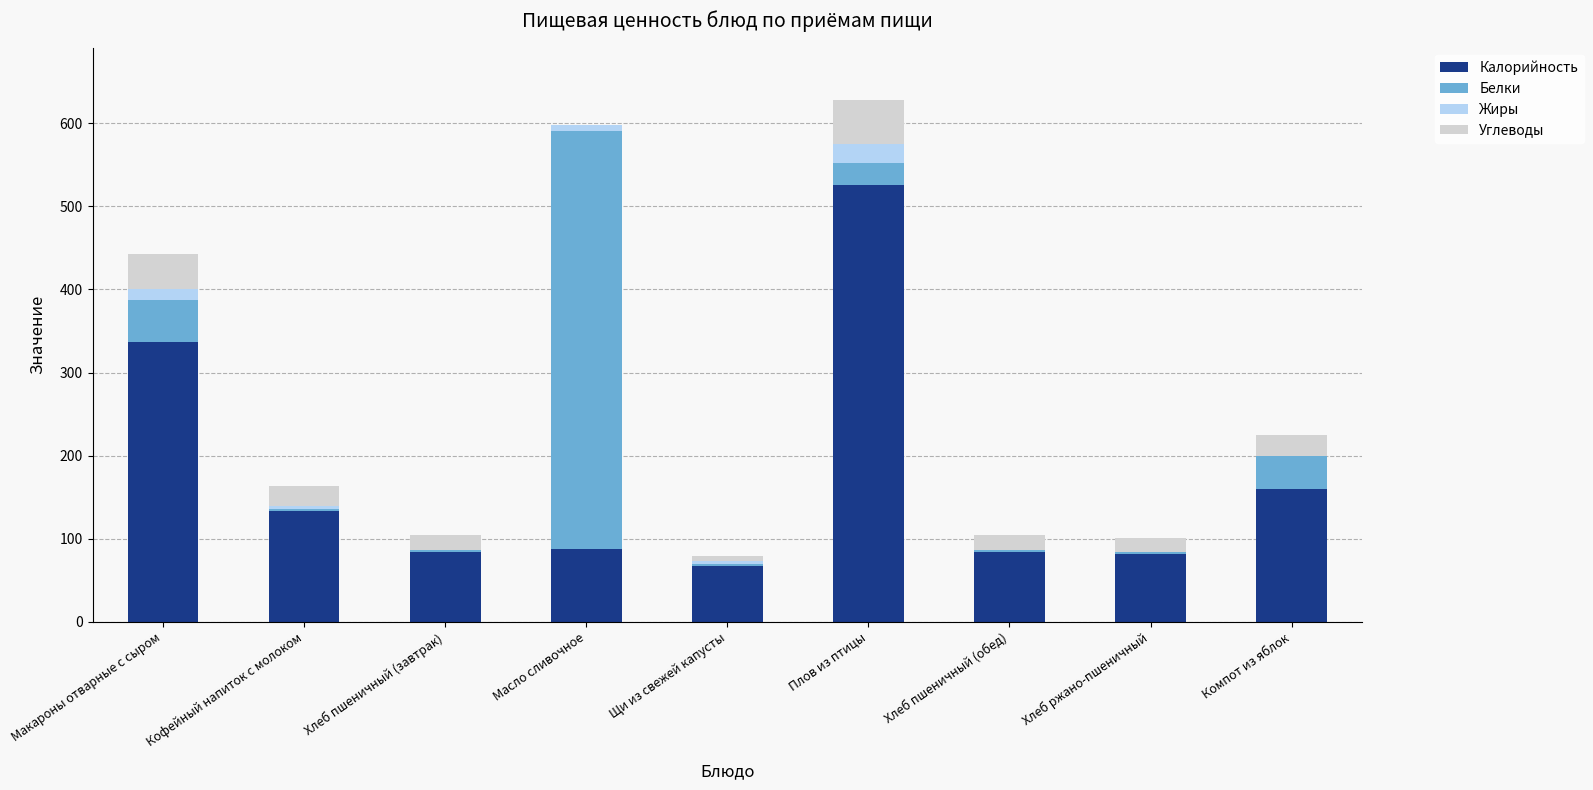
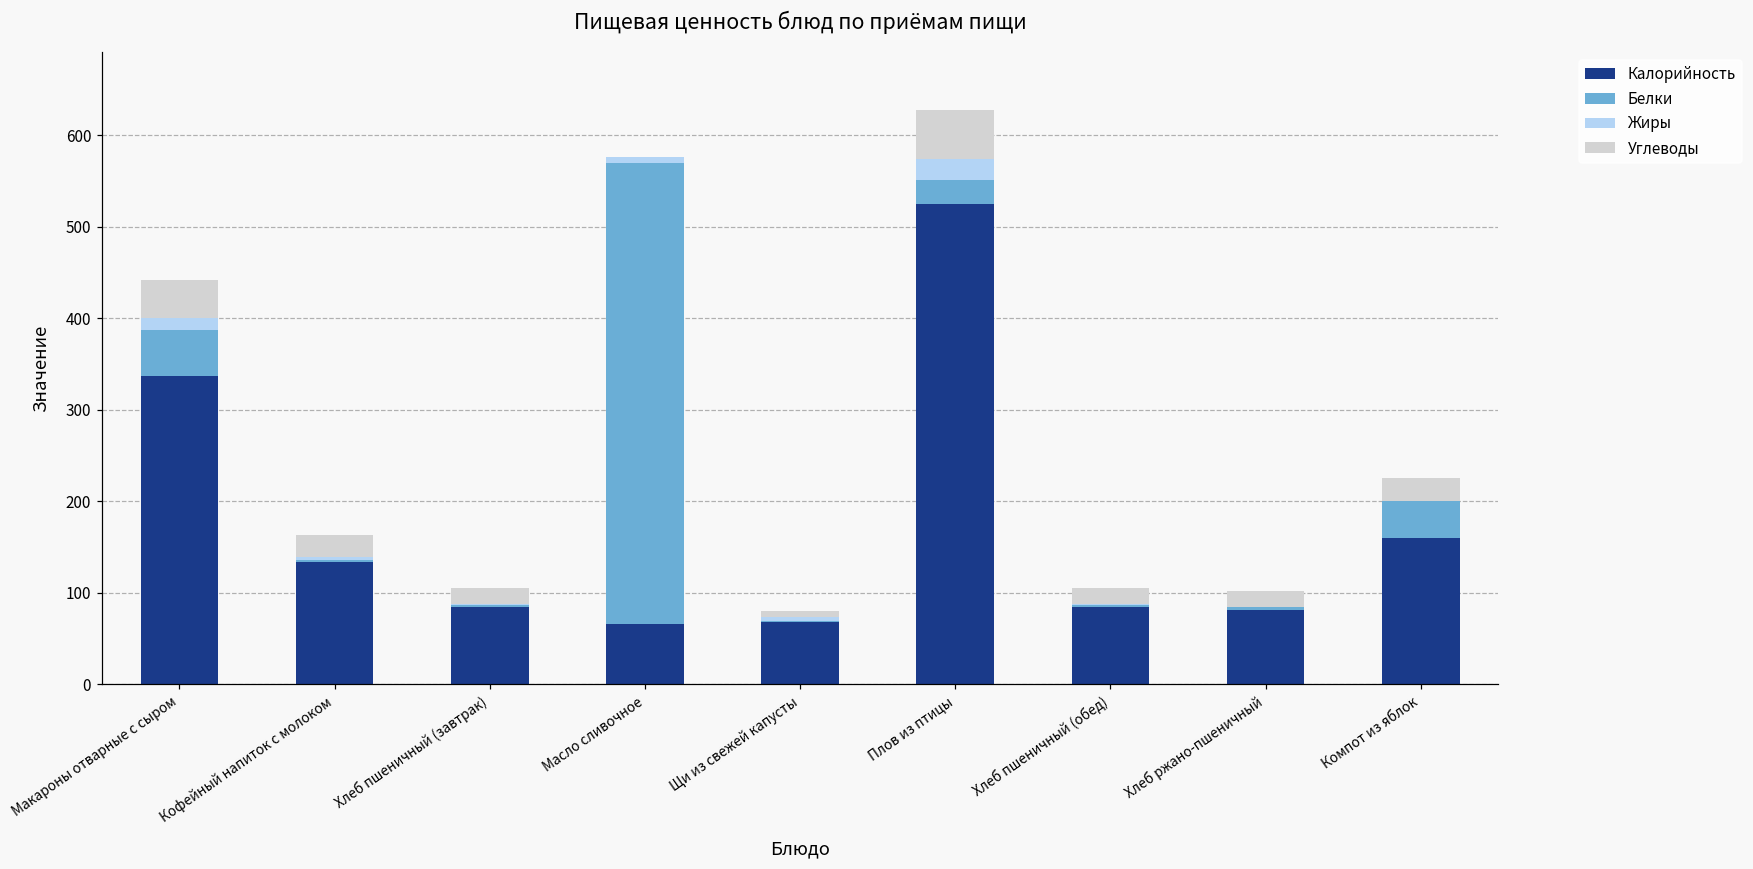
Калорийность, Масло сливочное: 90 -> 70
